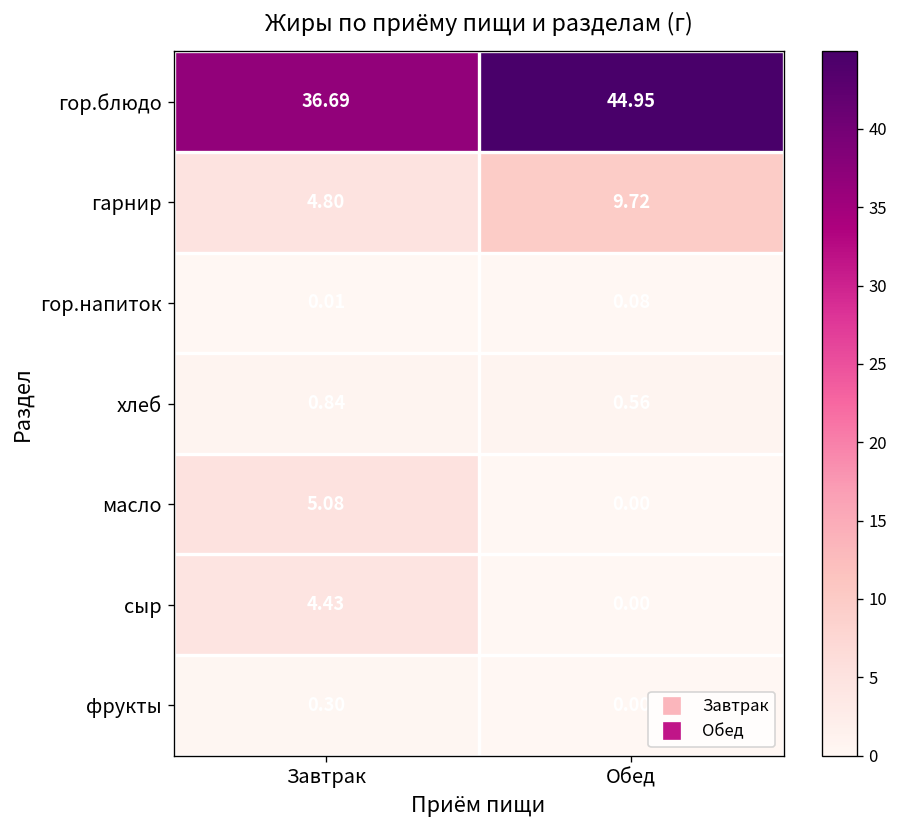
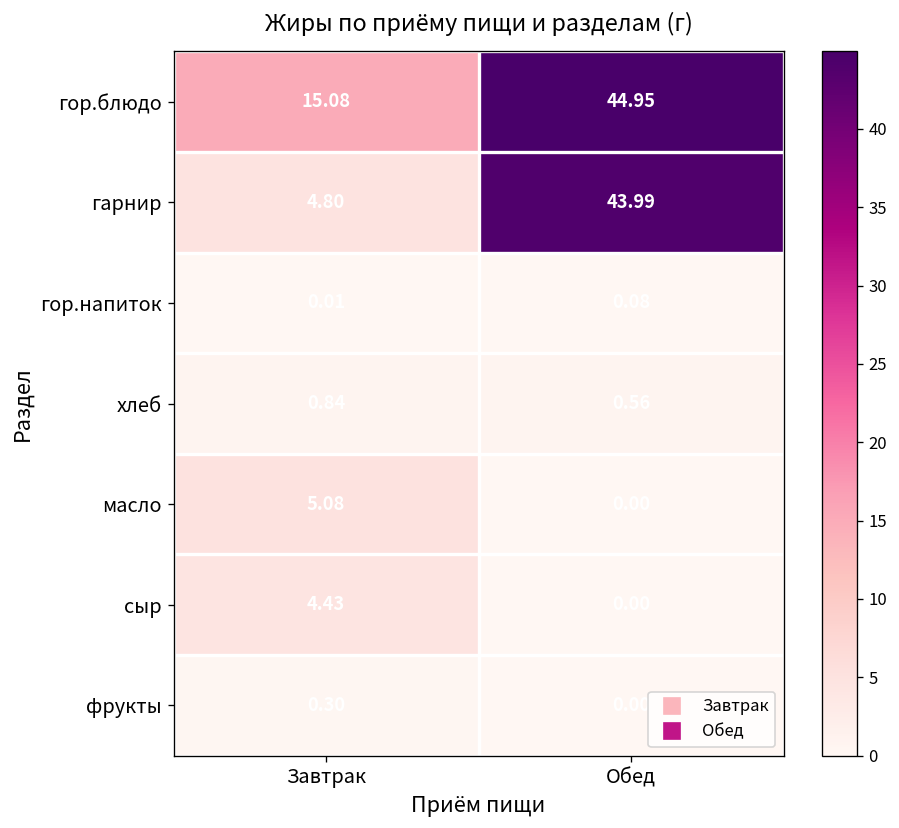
гор.блюдо, Завтрак: 36.69 -> 15.08
гарнир, Обед: 9.72 -> 43.99
